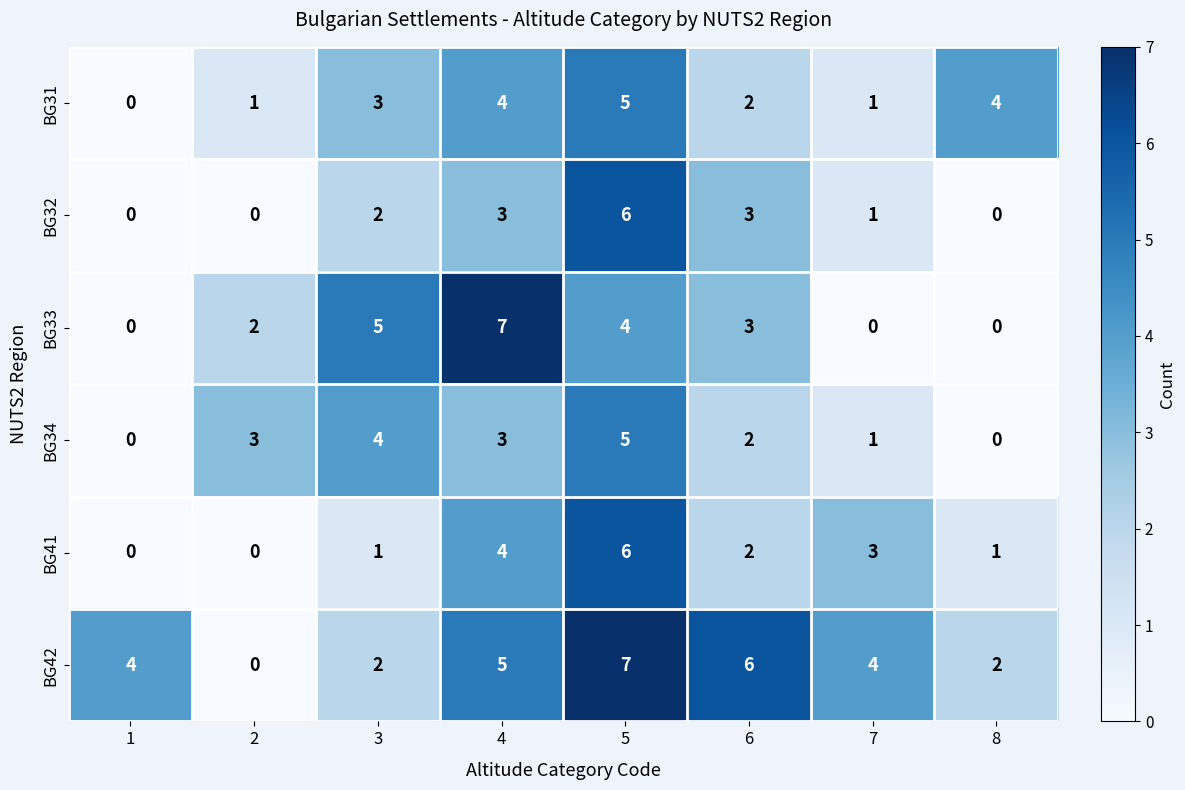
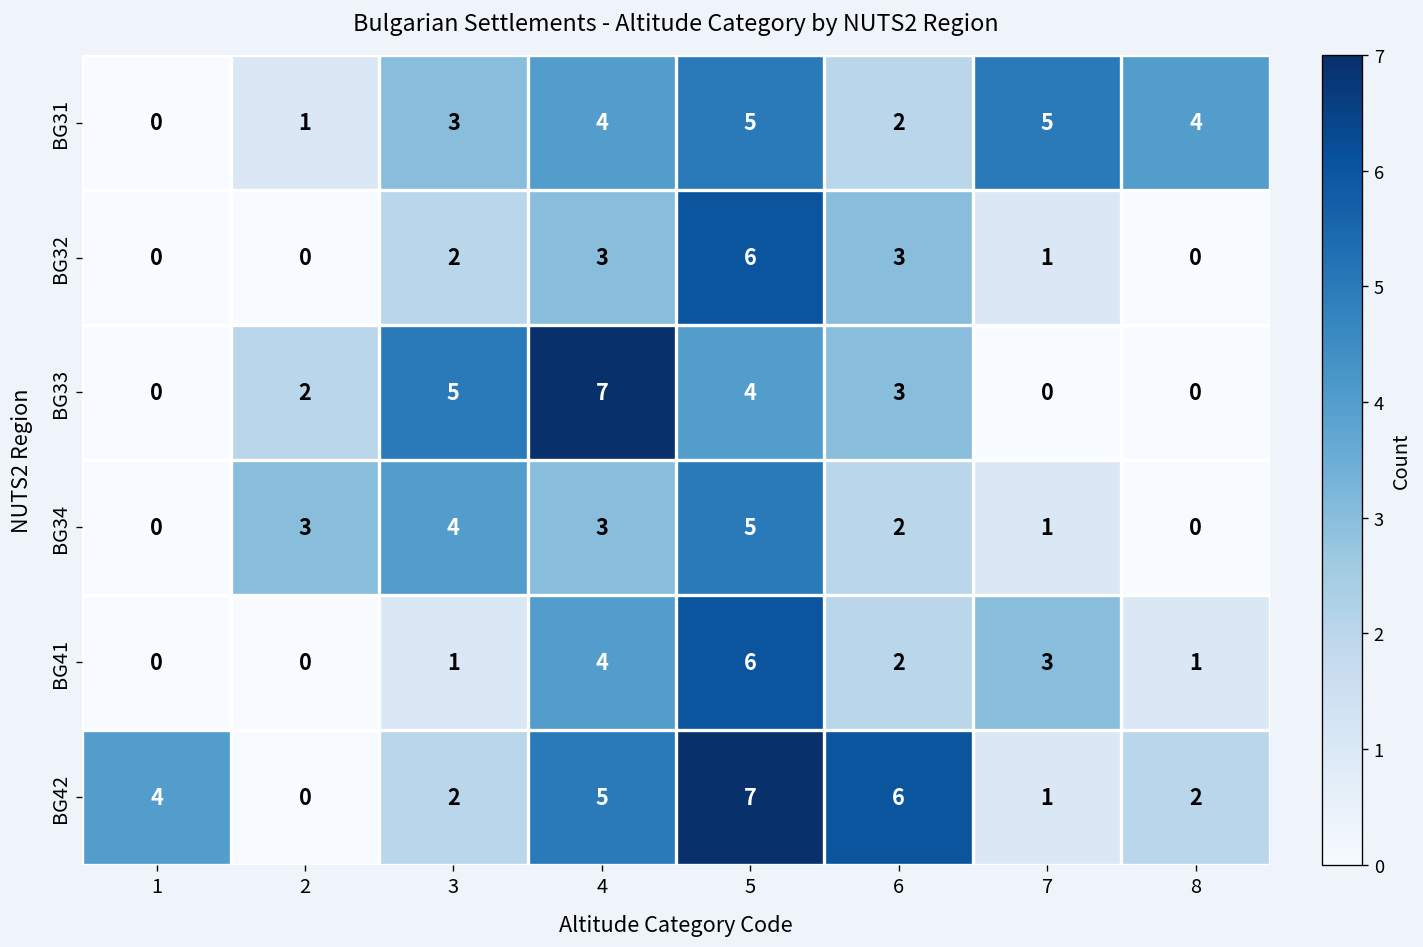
BG31, 7: 1 -> 5
BG42, 7: 4 -> 1
